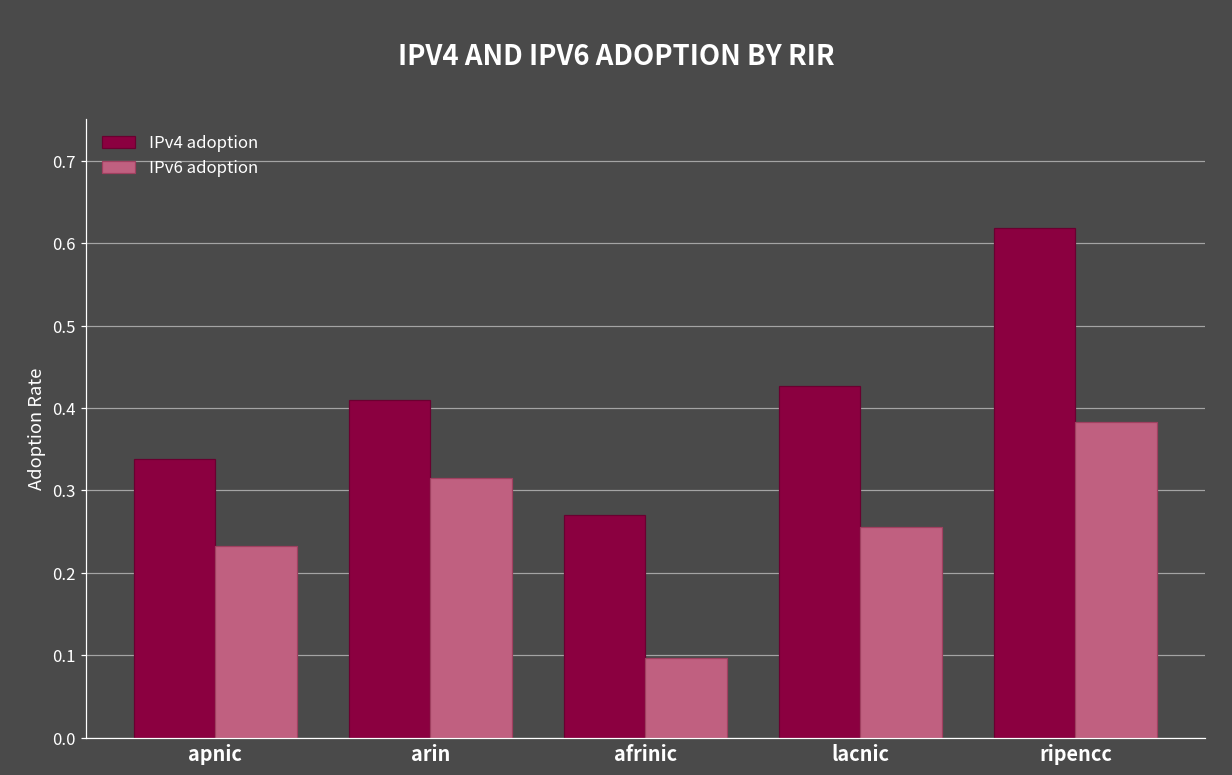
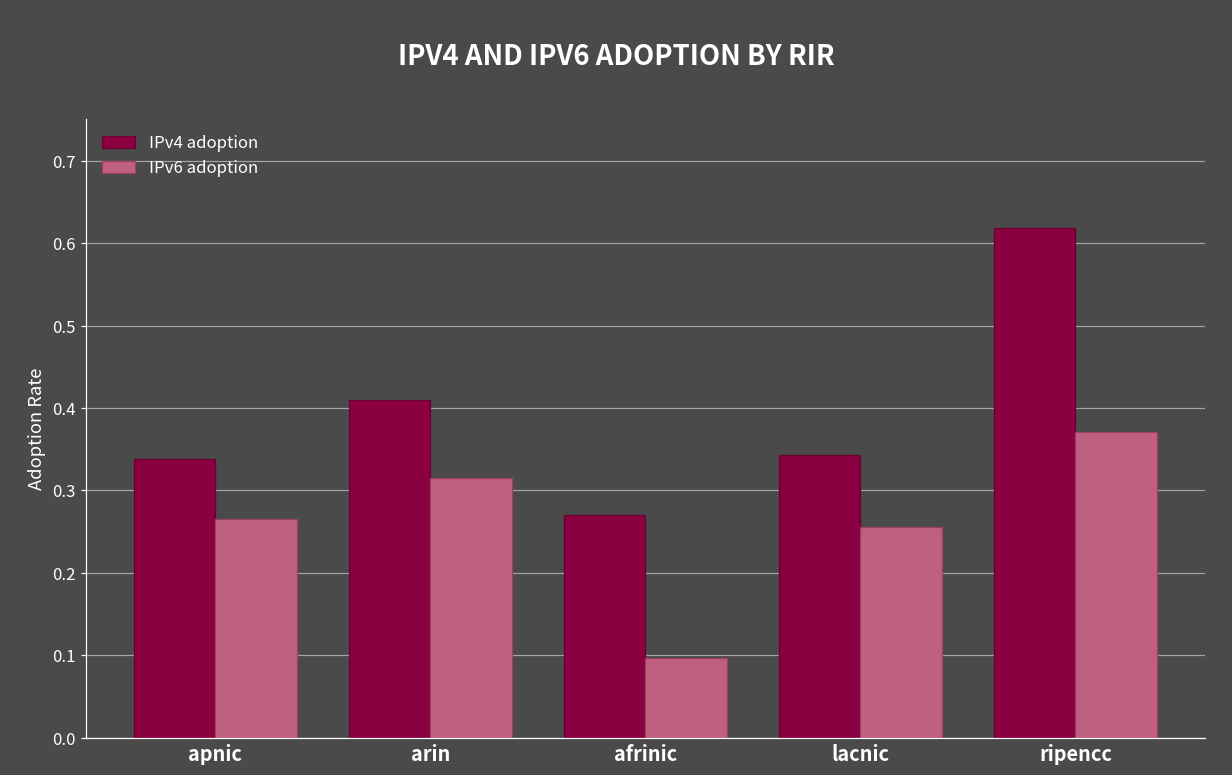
IPv6 adoption, apnic: 0.23 -> 0.27
IPv4 adoption, lacnic: 0.43 -> 0.34
IPv6 adoption, ripencc: 0.38 -> 0.37
